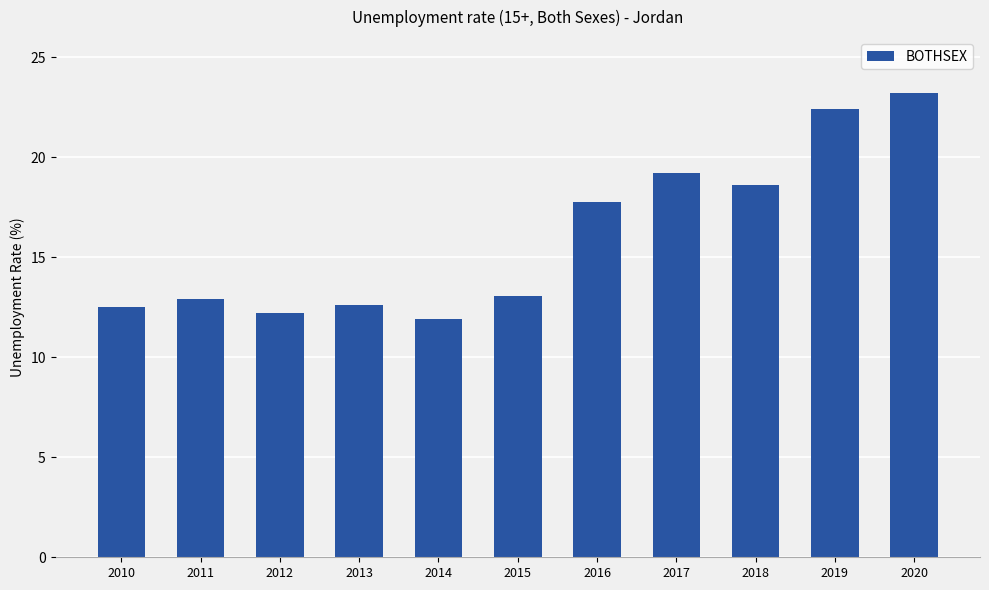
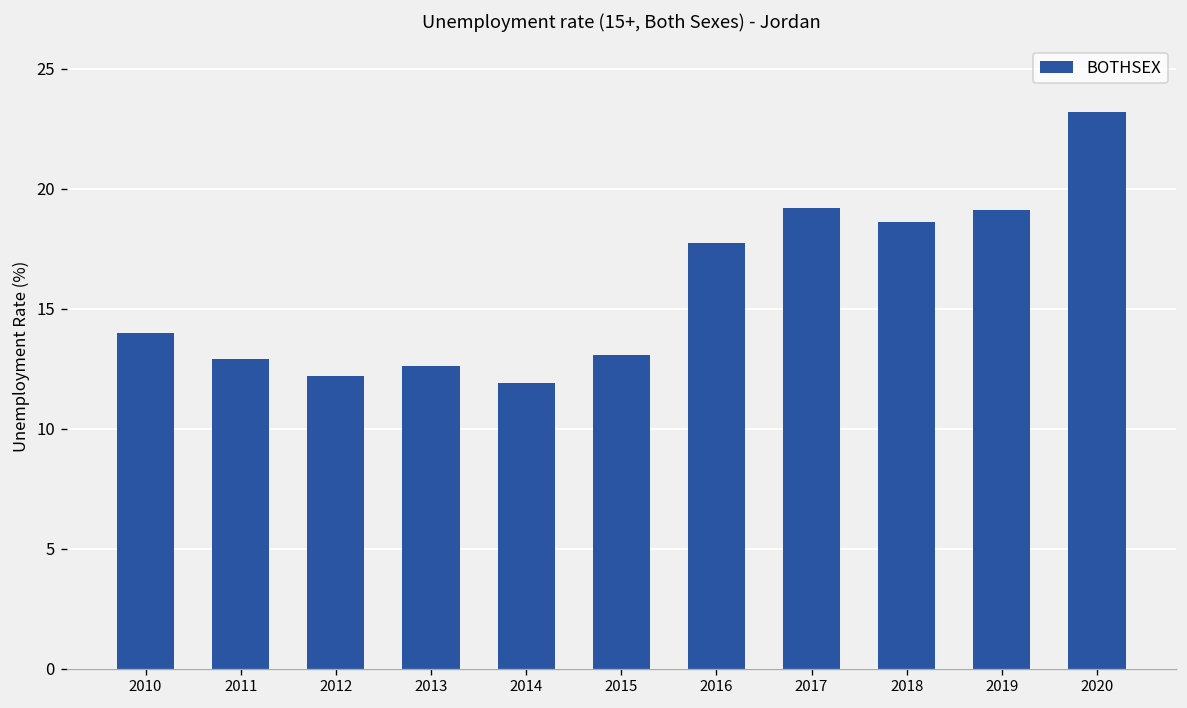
2010: 12.5 -> 14.0
2019: 22.4 -> 19.1
